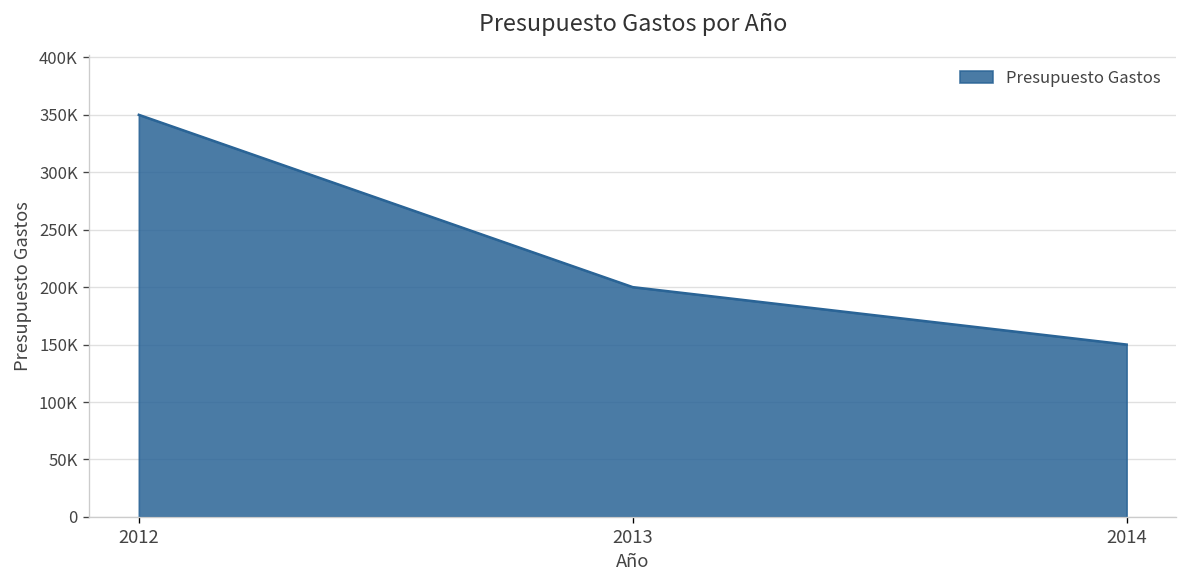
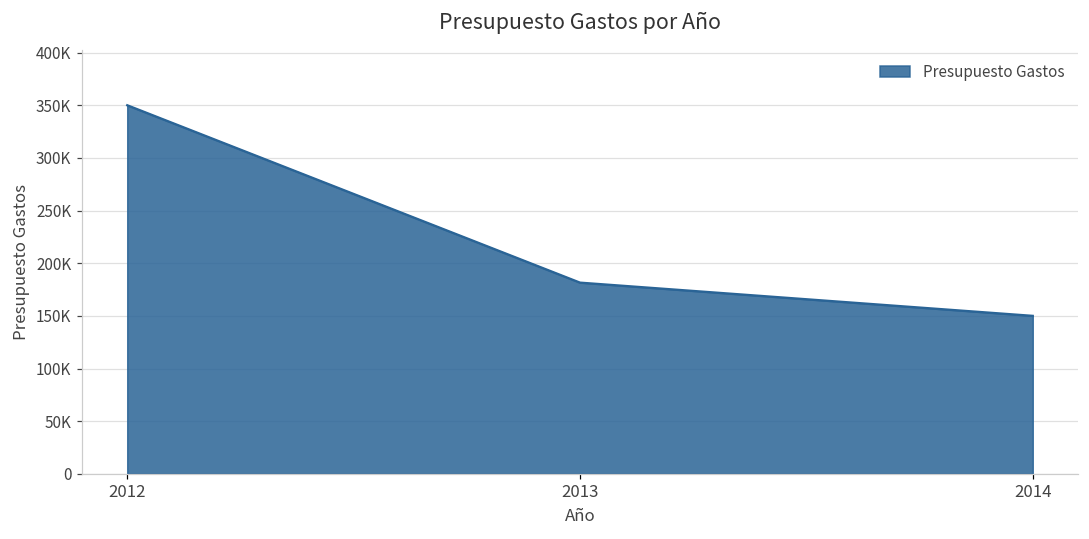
2013: 200000 -> 180000
